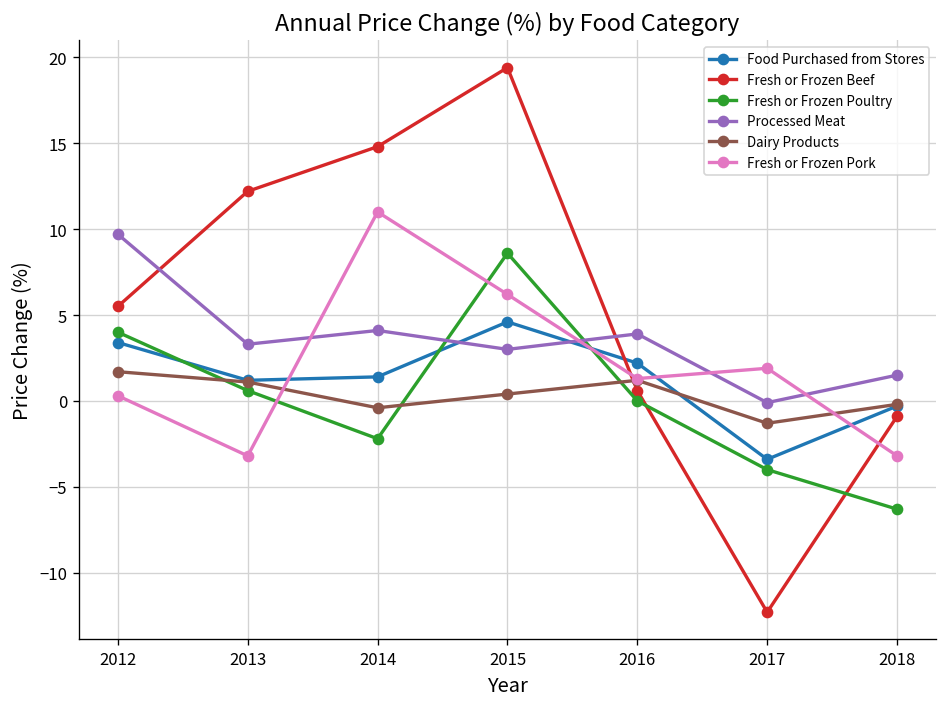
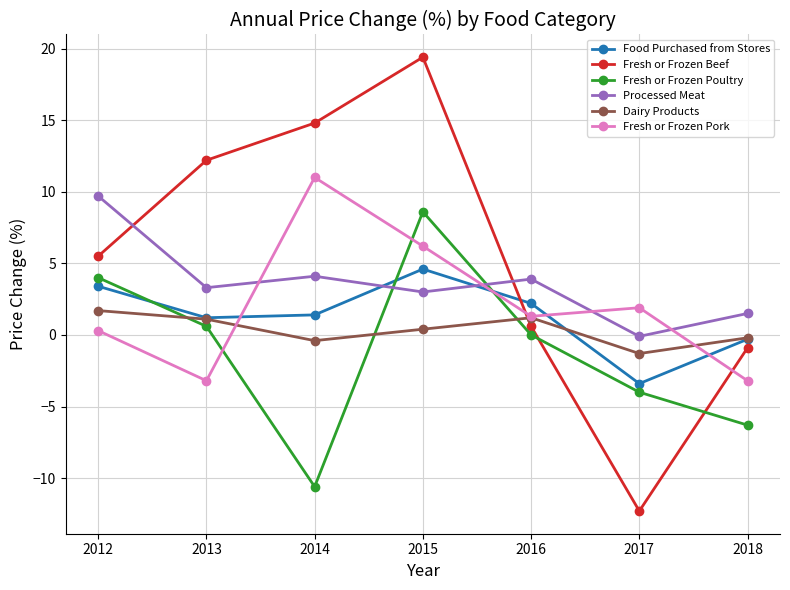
Fresh or Frozen Poultry, 2014: -2.2 -> -10.6
